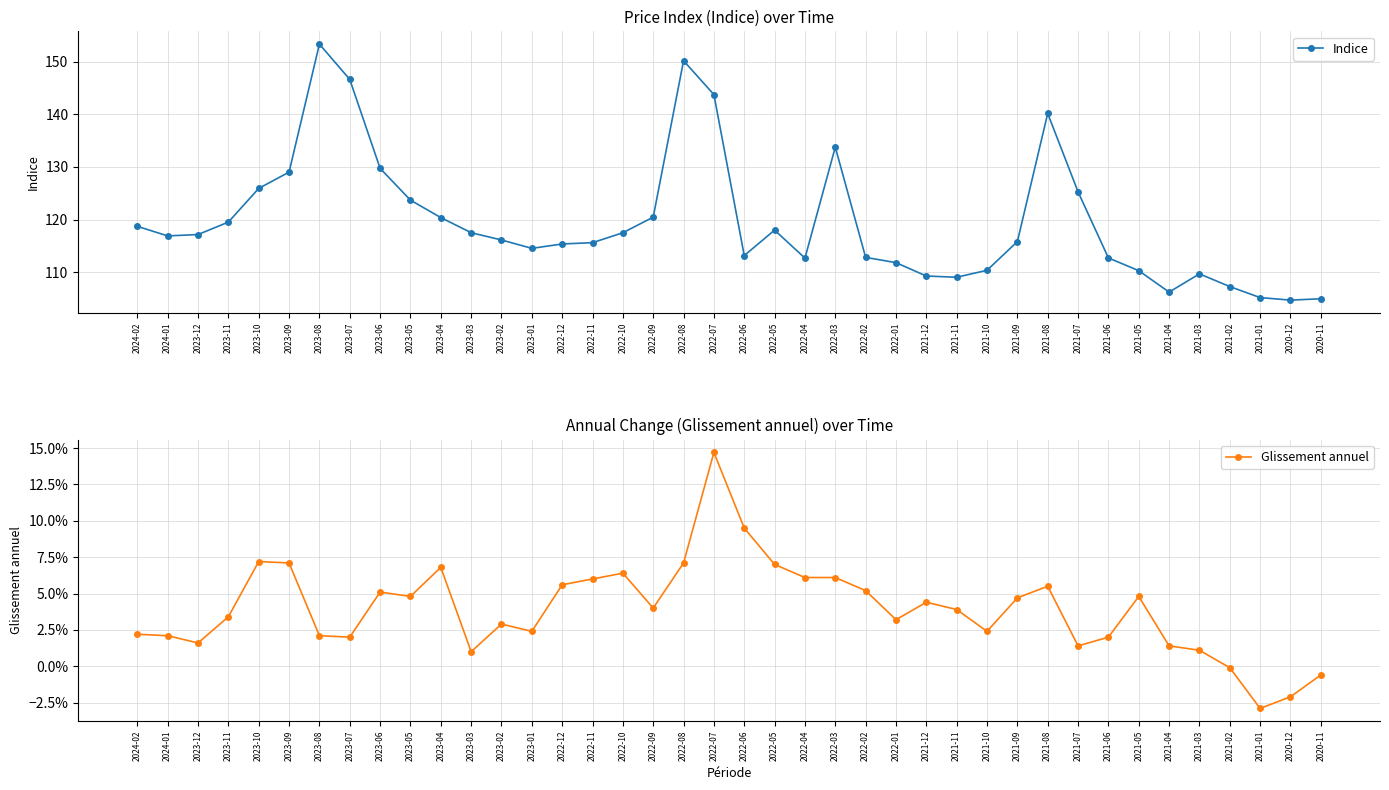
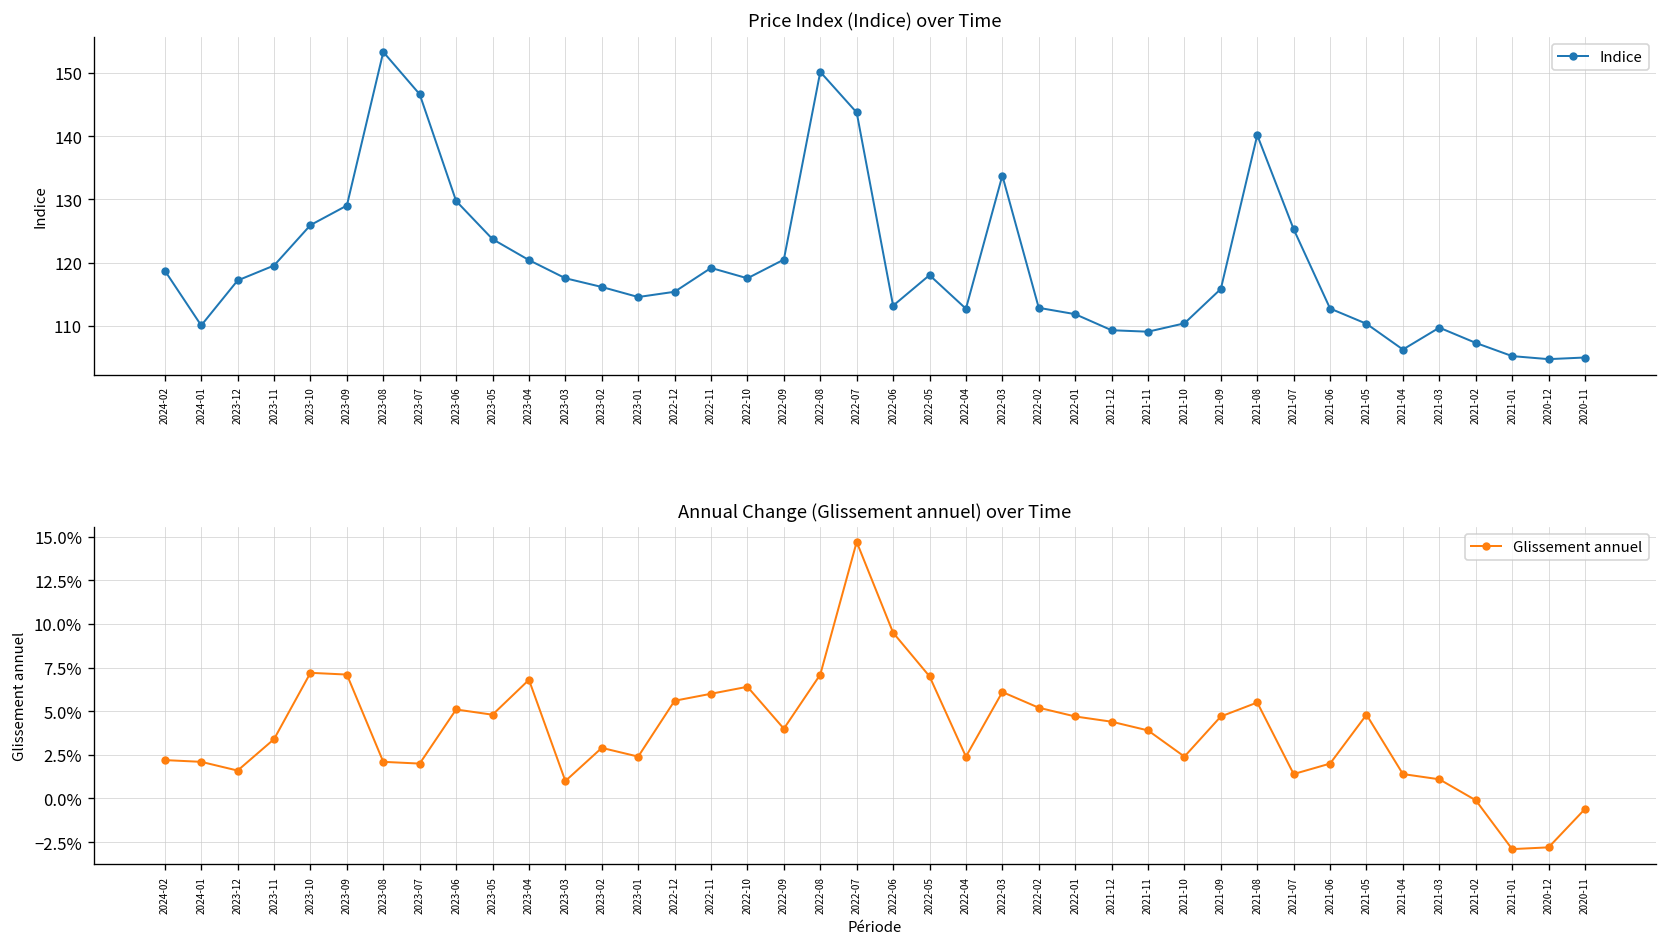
Price Index (Indice) over Time, 2024-01: 117 -> 110
Price Index (Indice) over Time, 2022-11: 116 -> 119
Annual Change (Glissement annuel) over Time, 2022-04: 6.1% -> 2.4%
Annual Change (Glissement annuel) over Time, 2022-01: 3.2% -> 4.7%
Annual Change (Glissement annuel) over Time, 2020-12: -2.1% -> -2.8%
